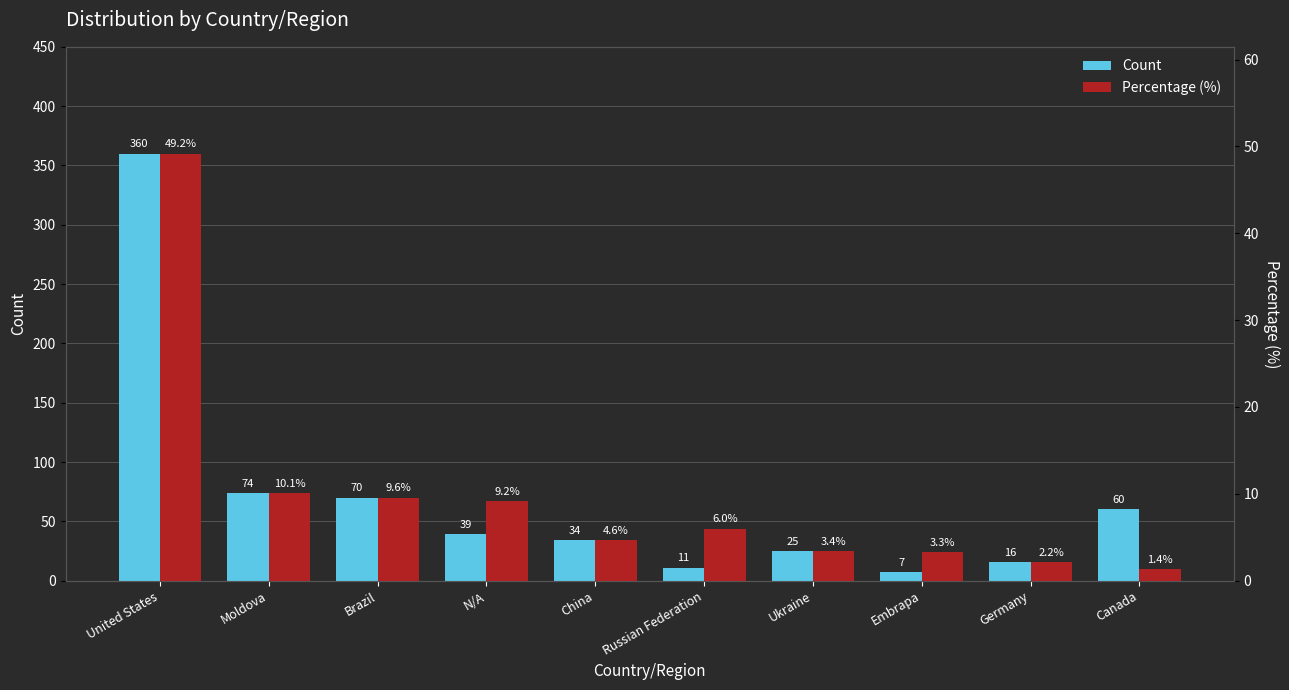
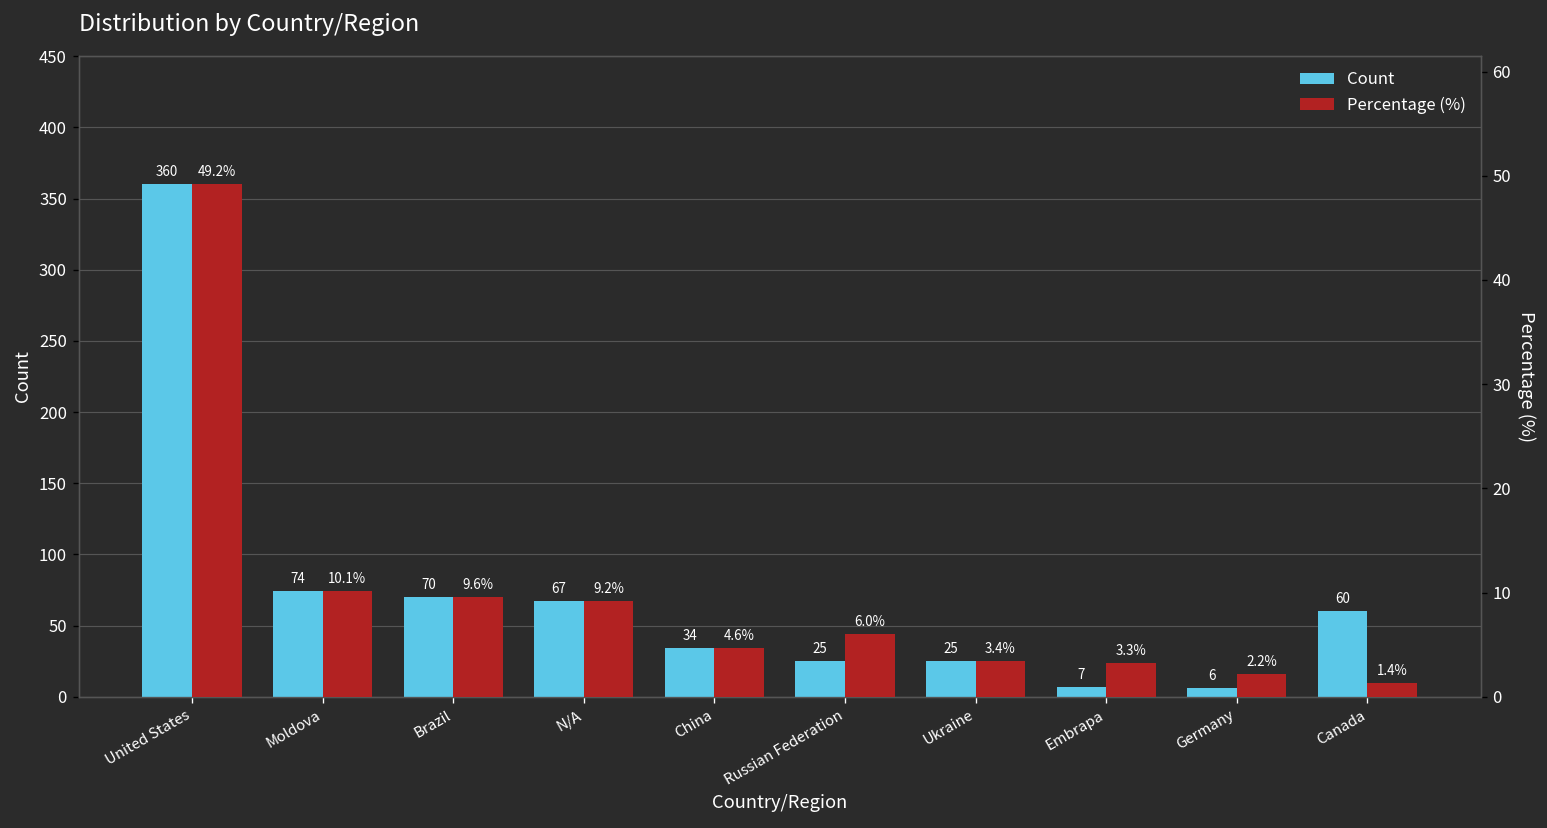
Count, N/A: 39 -> 67
Count, Russian Federation: 11 -> 25
Count, Germany: 16 -> 6
